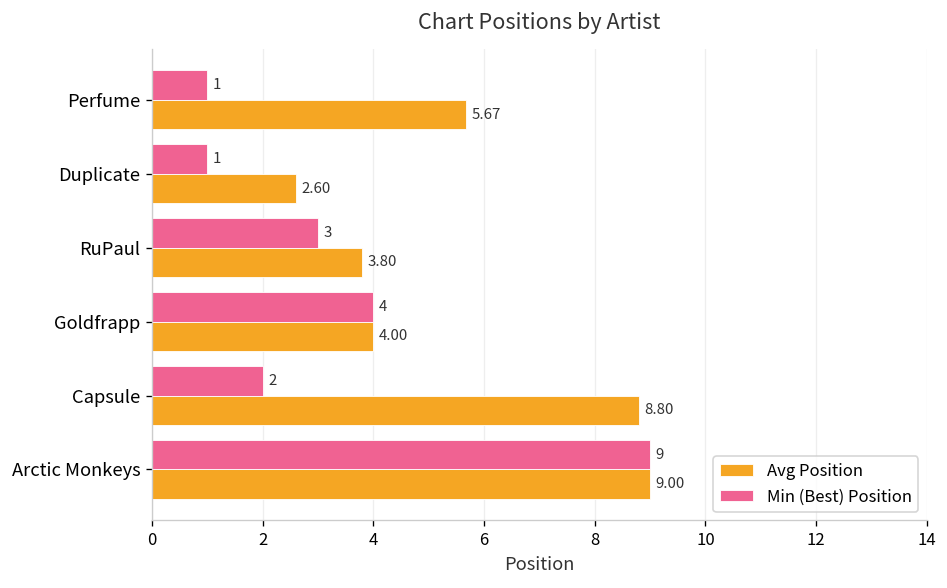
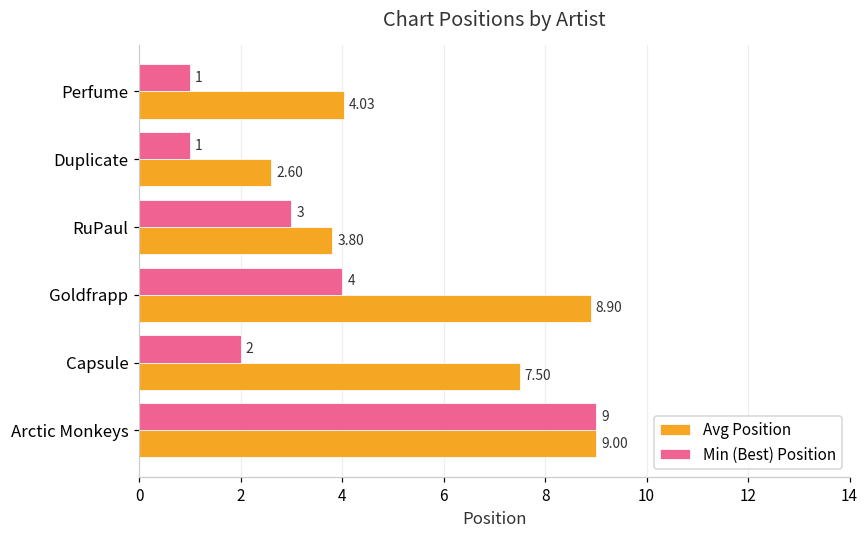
Avg Position, Perfume: 5.67 -> 4.03
Avg Position, Goldfrapp: 4.00 -> 8.90
Avg Position, Capsule: 8.80 -> 7.50
